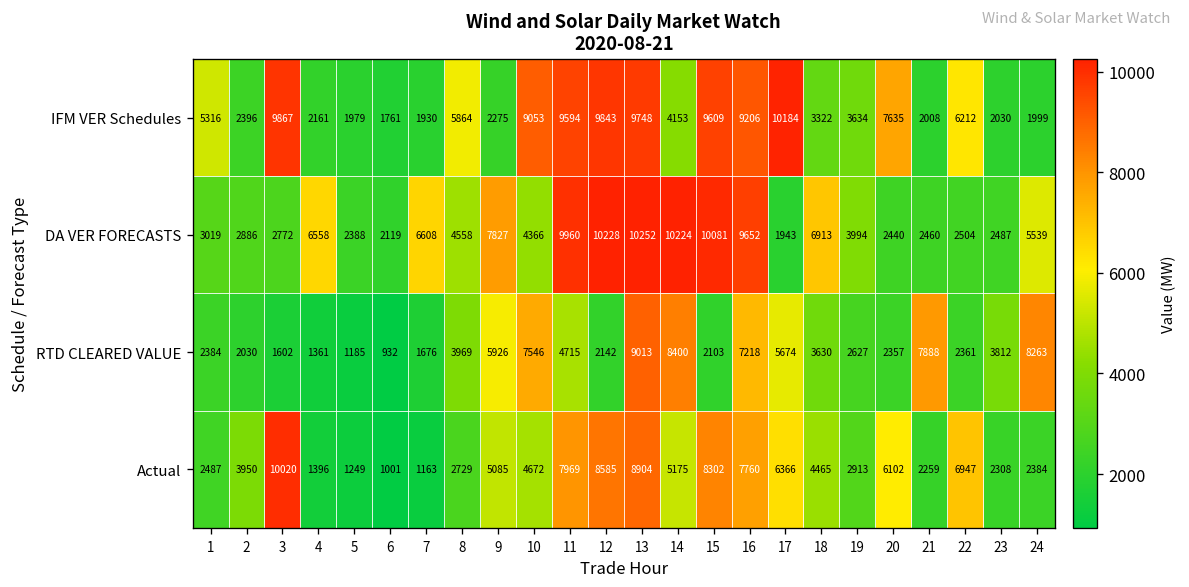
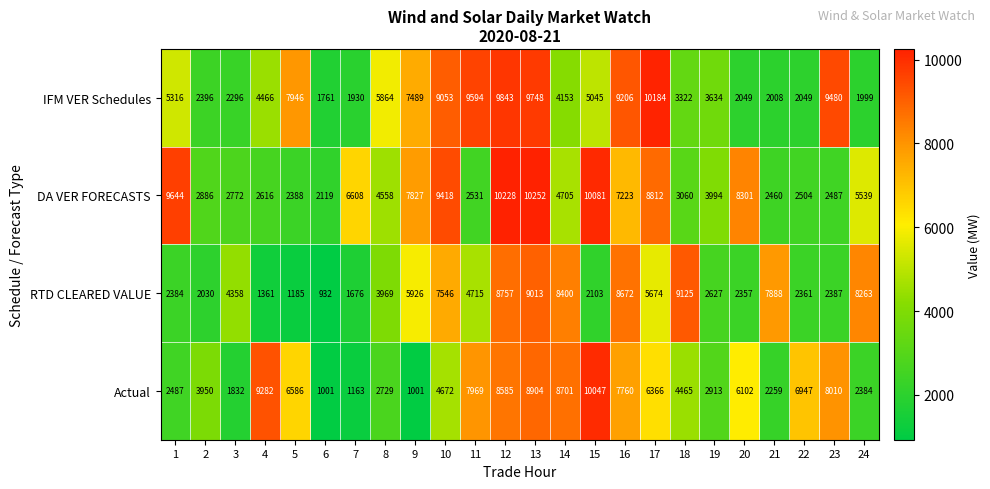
IFM VER Schedules, 3: 9867 -> 2296
IFM VER Schedules, 4: 2161 -> 4466
IFM VER Schedules, 5: 1979 -> 7946
IFM VER Schedules, 9: 2275 -> 7489
IFM VER Schedules, 15: 9609 -> 5045
IFM VER Schedules, 20: 7635 -> 2049
IFM VER Schedules, 22: 6212 -> 2049
IFM VER Schedules, 23: 2030 -> 9480
DA VER FORECASTS, 1: 3019 -> 9644
DA VER FORECASTS, 4: 6558 -> 2616
DA VER FORECASTS, 10: 4366 -> 9418
DA VER FORECASTS, 11: 9960 -> 2531
DA VER FORECASTS, 14: 10224 -> 4705
DA VER FORECASTS, 16: 9652 -> 7223
DA VER FORECASTS, 17: 1943 -> 8812
DA VER FORECASTS, 18: 6913 -> 3060
DA VER FORECASTS, 20: 2440 -> 8301
RTD CLEARED VALUE, 3: 1602 -> 4358
RTD CLEARED VALUE, 12: 2142 -> 8757
RTD CLEARED VALUE, 16: 7218 -> 8672
RTD CLEARED VALUE, 18: 3630 -> 9125
RTD CLEARED VALUE, 23: 3812 -> 2387
Actual, 3: 10020 -> 1832
Actual, 4: 1396 -> 9282
Actual, 5: 1249 -> 6586
Actual, 9: 5085 -> 1001
Actual, 14: 5175 -> 8701
Actual, 15: 8302 -> 10047
Actual, 23: 2308 -> 8010
